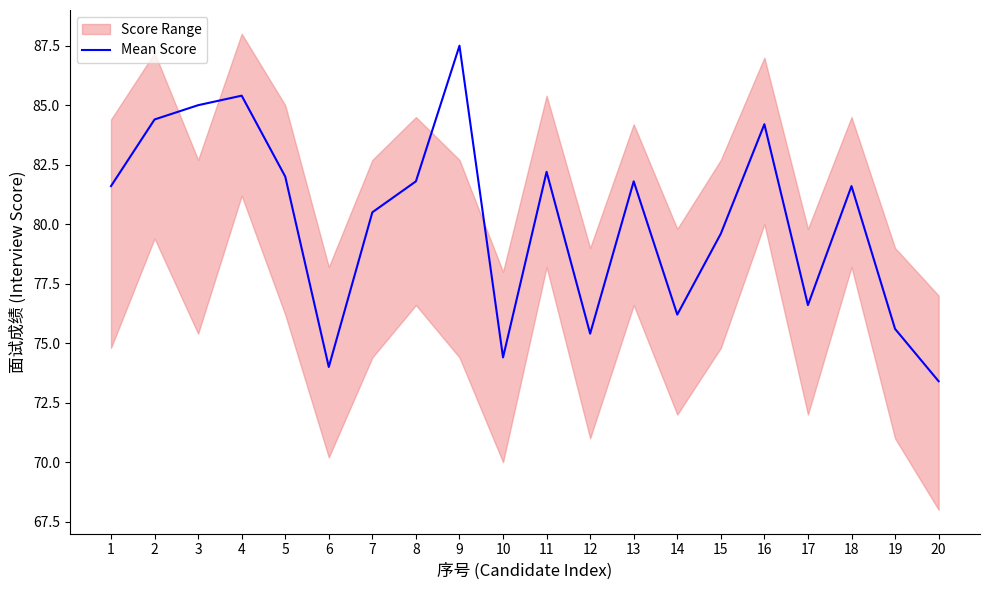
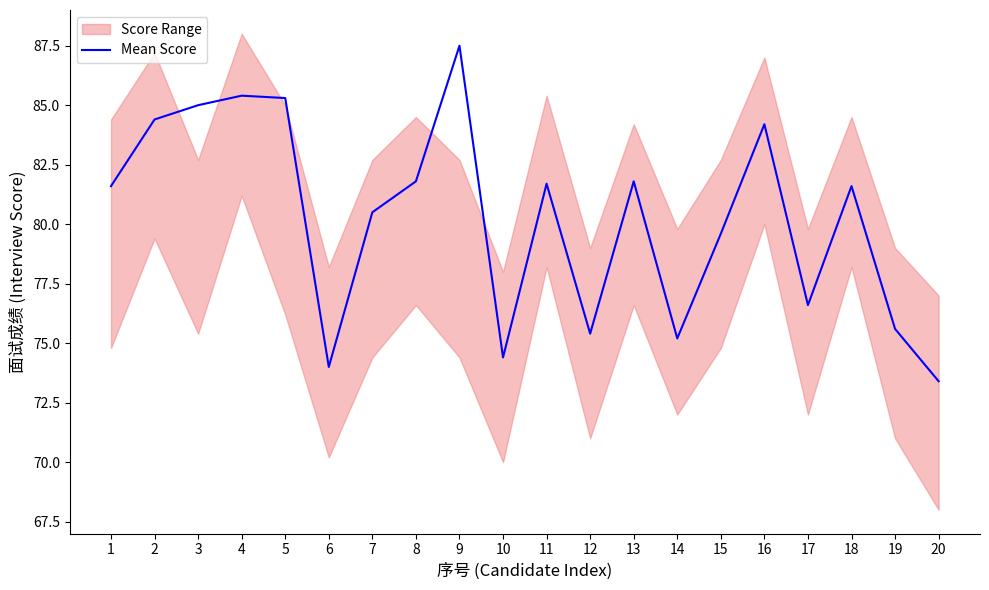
Mean Score, 5: 82.0 -> 85.3
Mean Score, 11: 82.2 -> 81.7
Mean Score, 14: 76.2 -> 75.2
